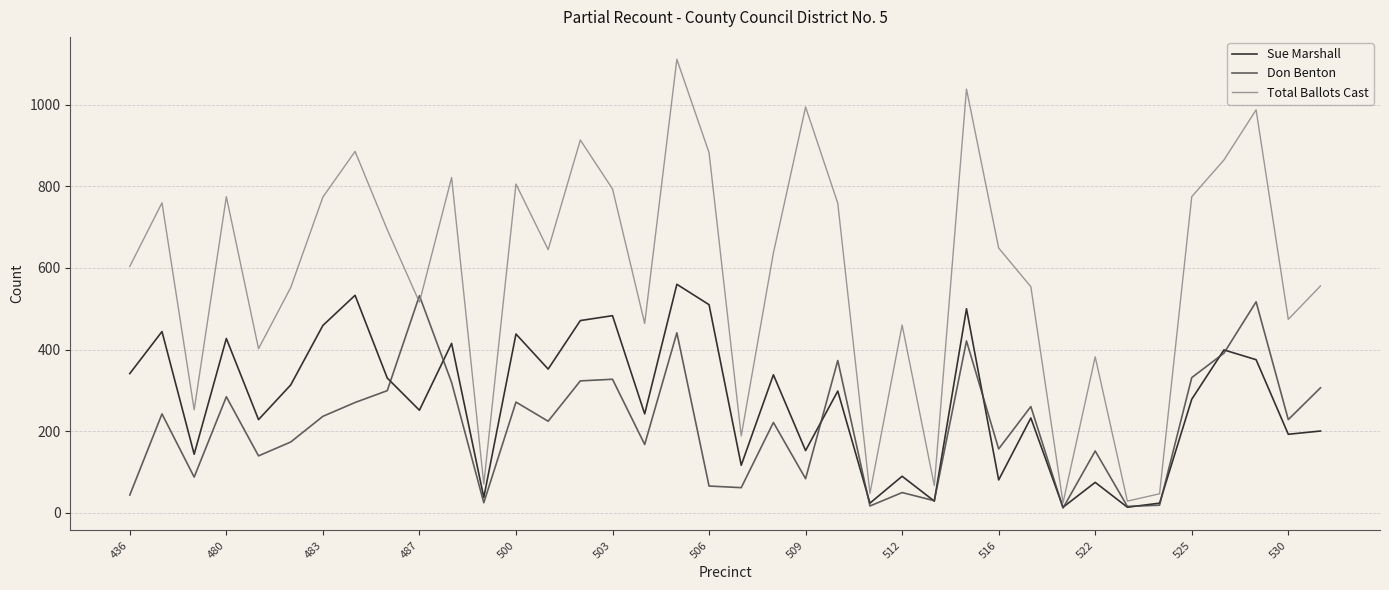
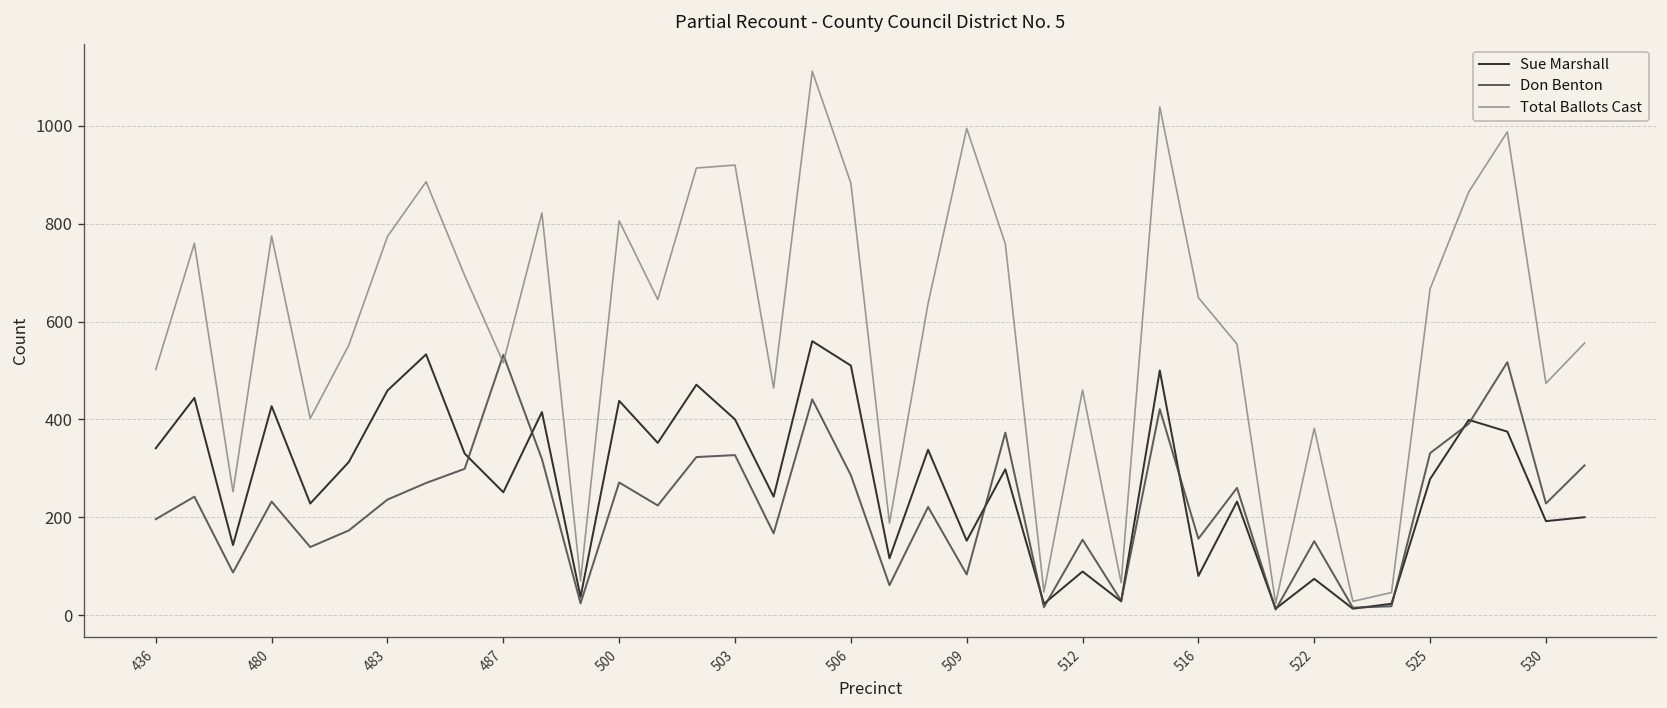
Don Benton, 436: 40 -> 200
Total Ballots Cast, 436: 600 -> 500
Don Benton, 480: 280 -> 230
Sue Marshall, 503: 480 -> 400
Total Ballots Cast, 503: 790 -> 920
Don Benton, 506: 70 -> 290
Don Benton, 512: 50 -> 150
Total Ballots Cast, 525: 780 -> 670
